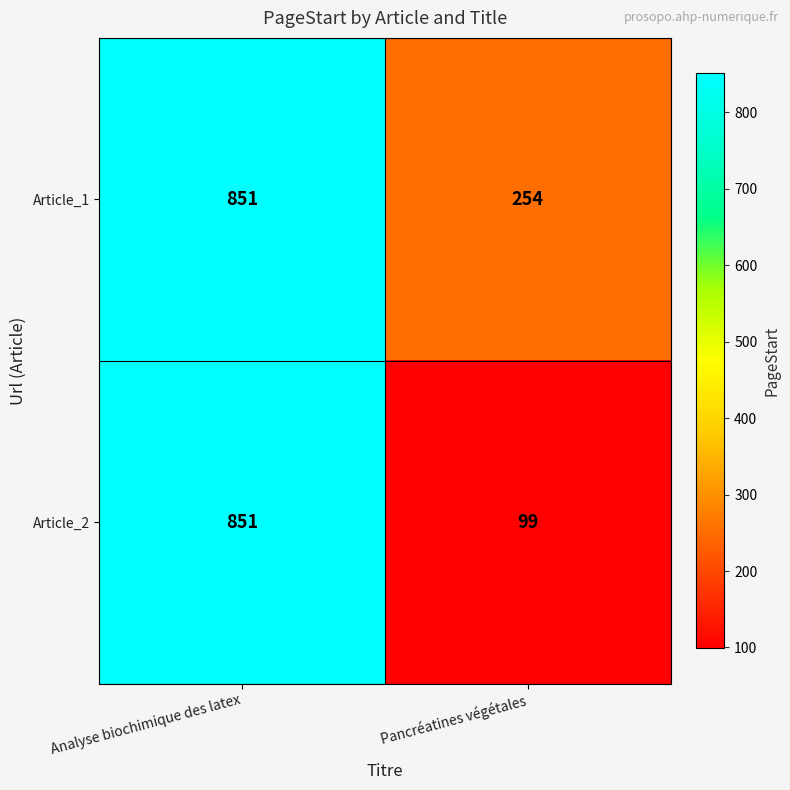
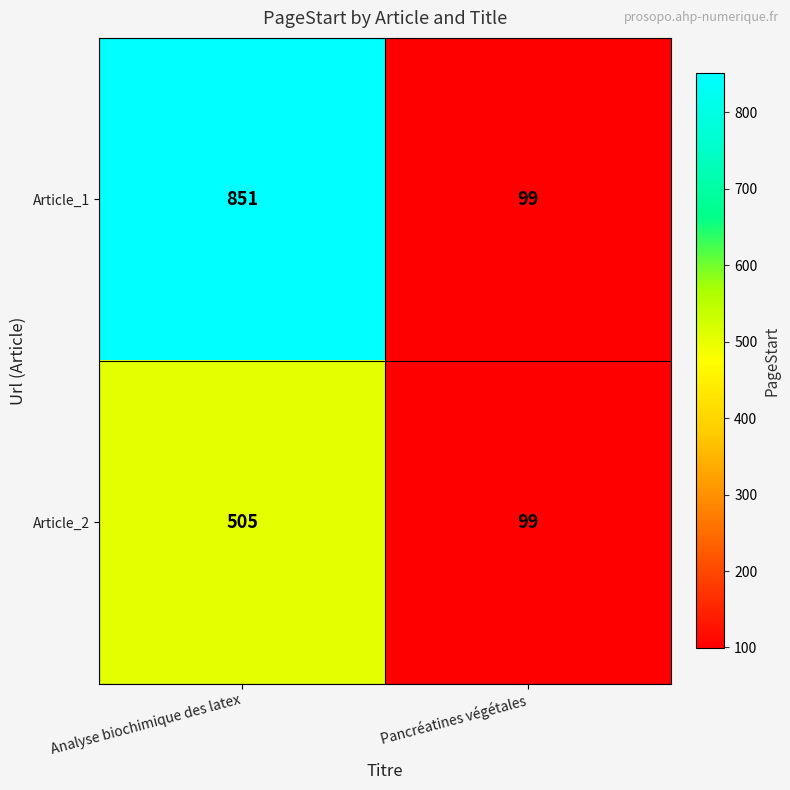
Article_1, Pancréatines végétales: 254 -> 99
Article_2, Analyse biochimique des latex: 851 -> 505
